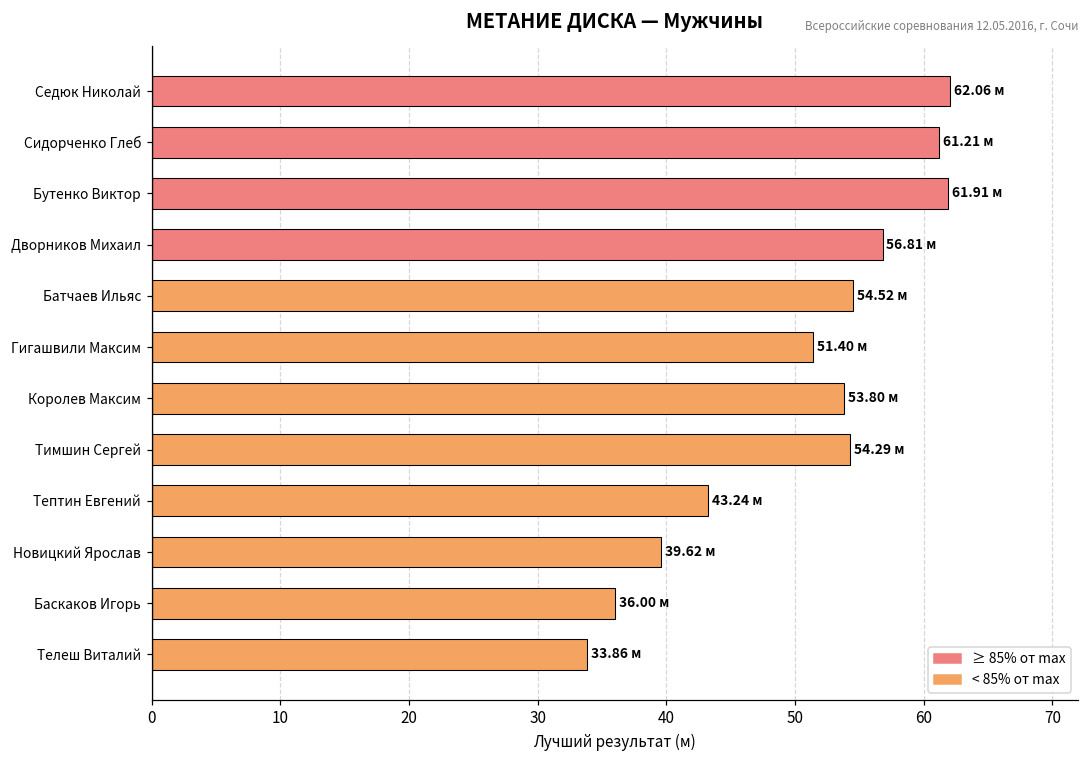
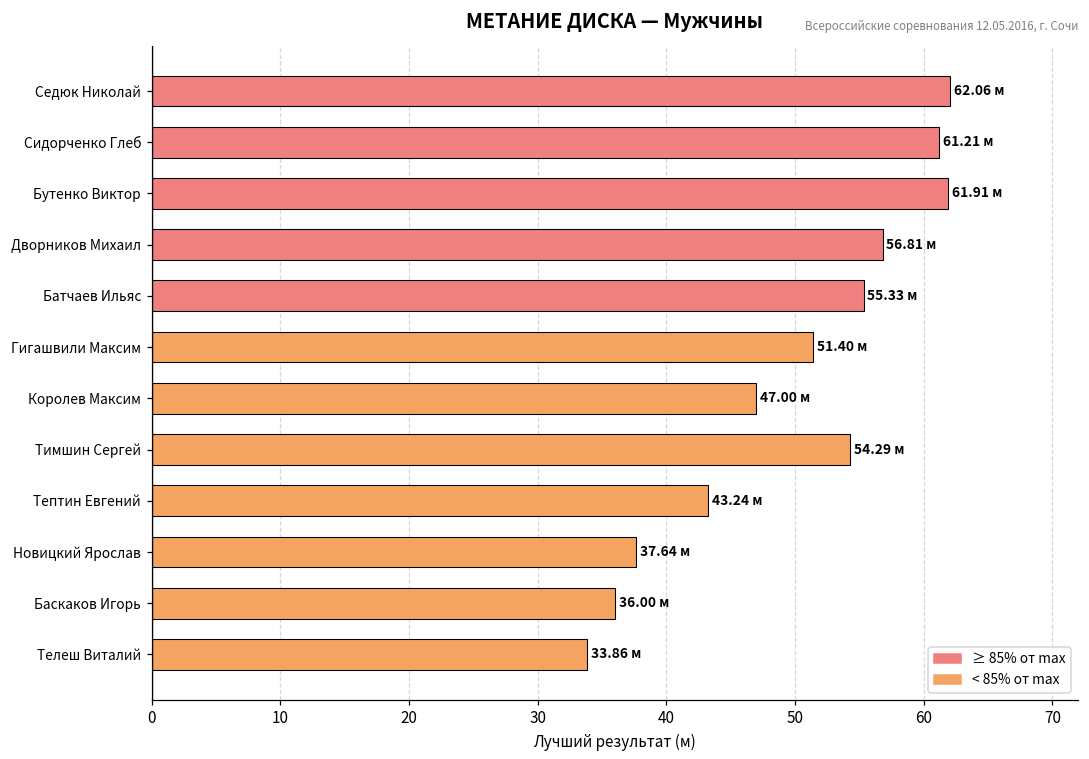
Батчаев Ильяс: 54.52 -> 55.33
Королев Максим: 53.80 -> 47.00
Новицкий Ярослав: 39.62 -> 37.64
